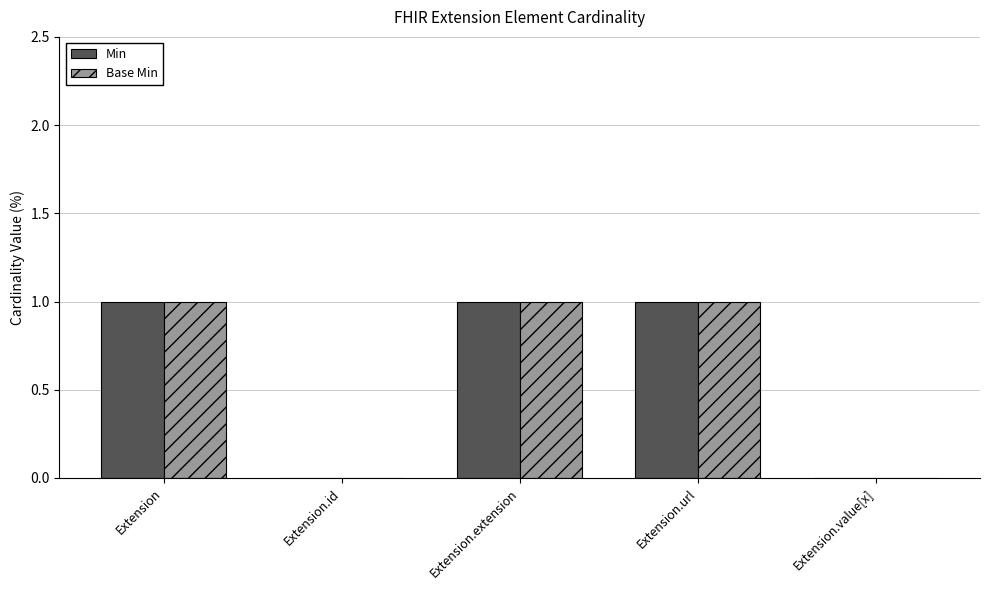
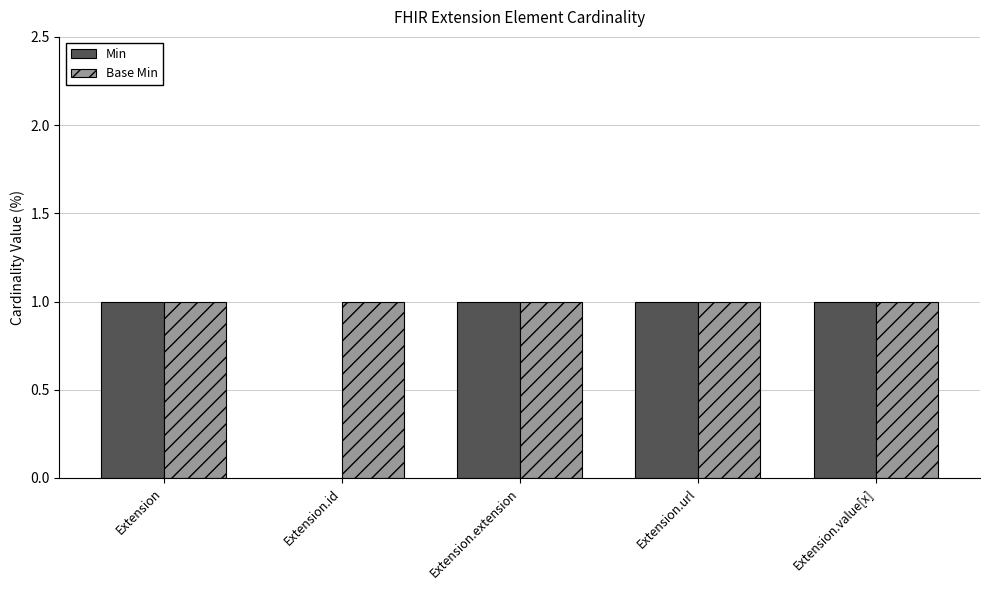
Base Min, Extension.id: 0 -> 1
Min, Extension.value[x]: 0 -> 1
Base Min, Extension.value[x]: 0 -> 1
